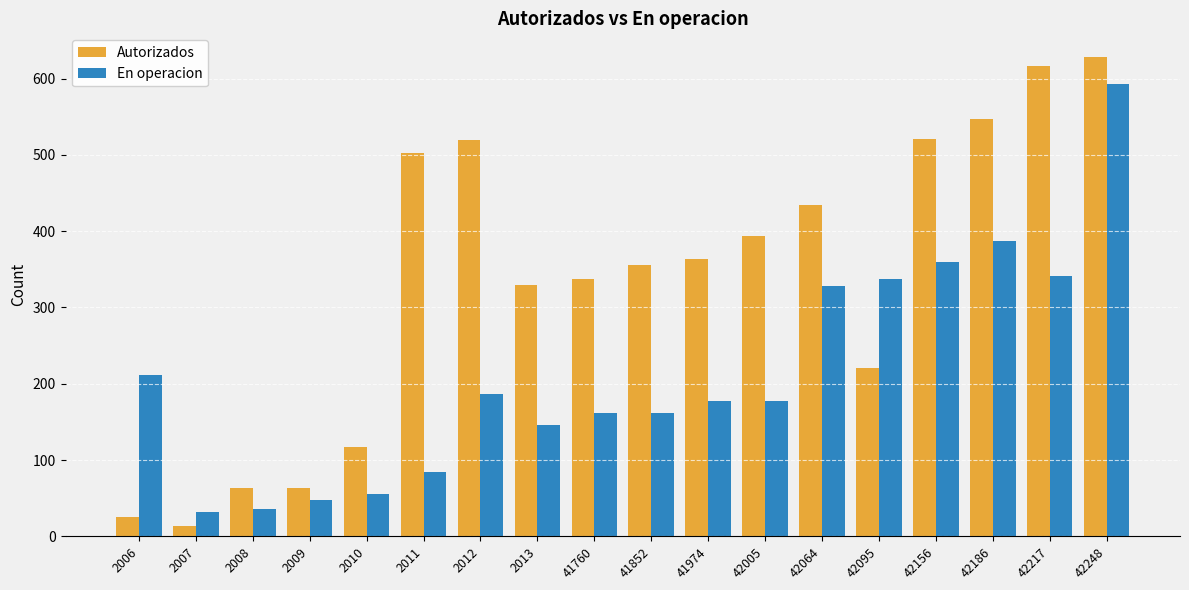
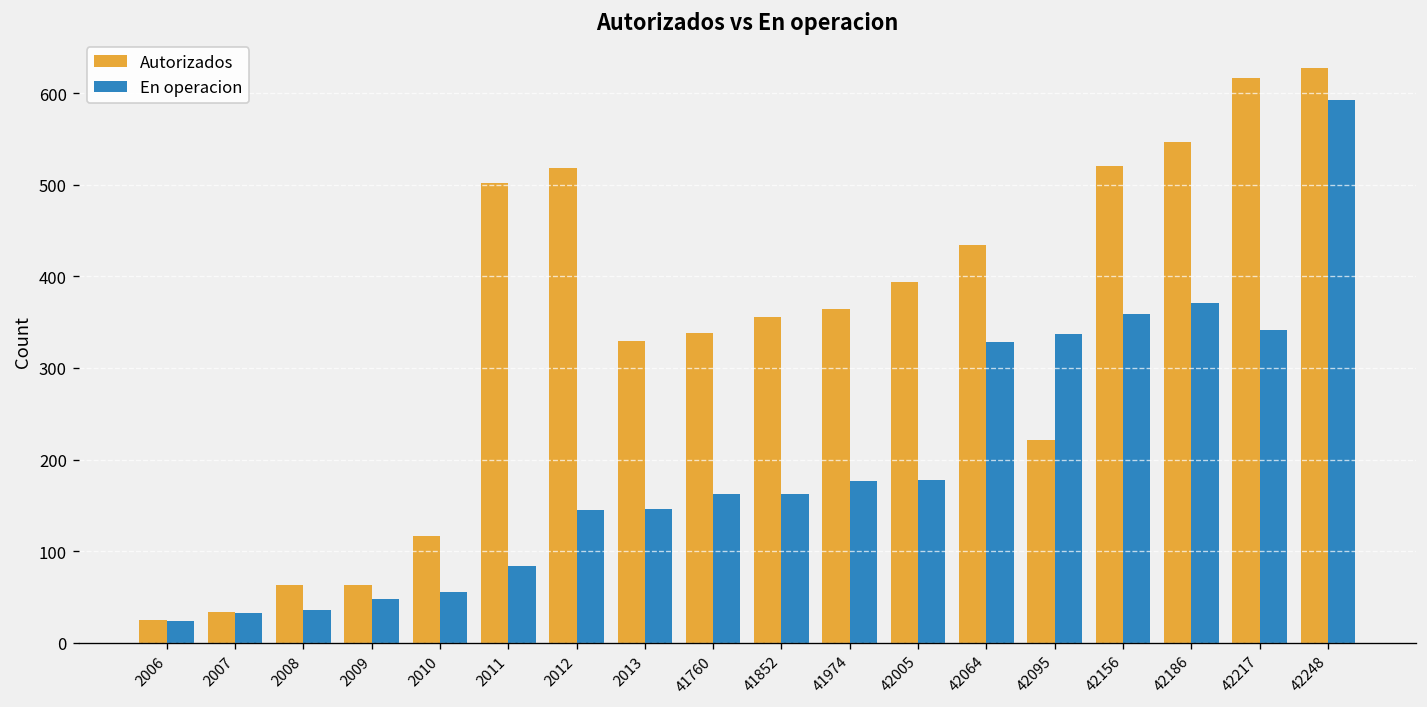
En operacion, 2006: 210 -> 20
Autorizados, 2007: 10 -> 30
En operacion, 2012: 190 -> 150
En operacion, 42186: 390 -> 370
